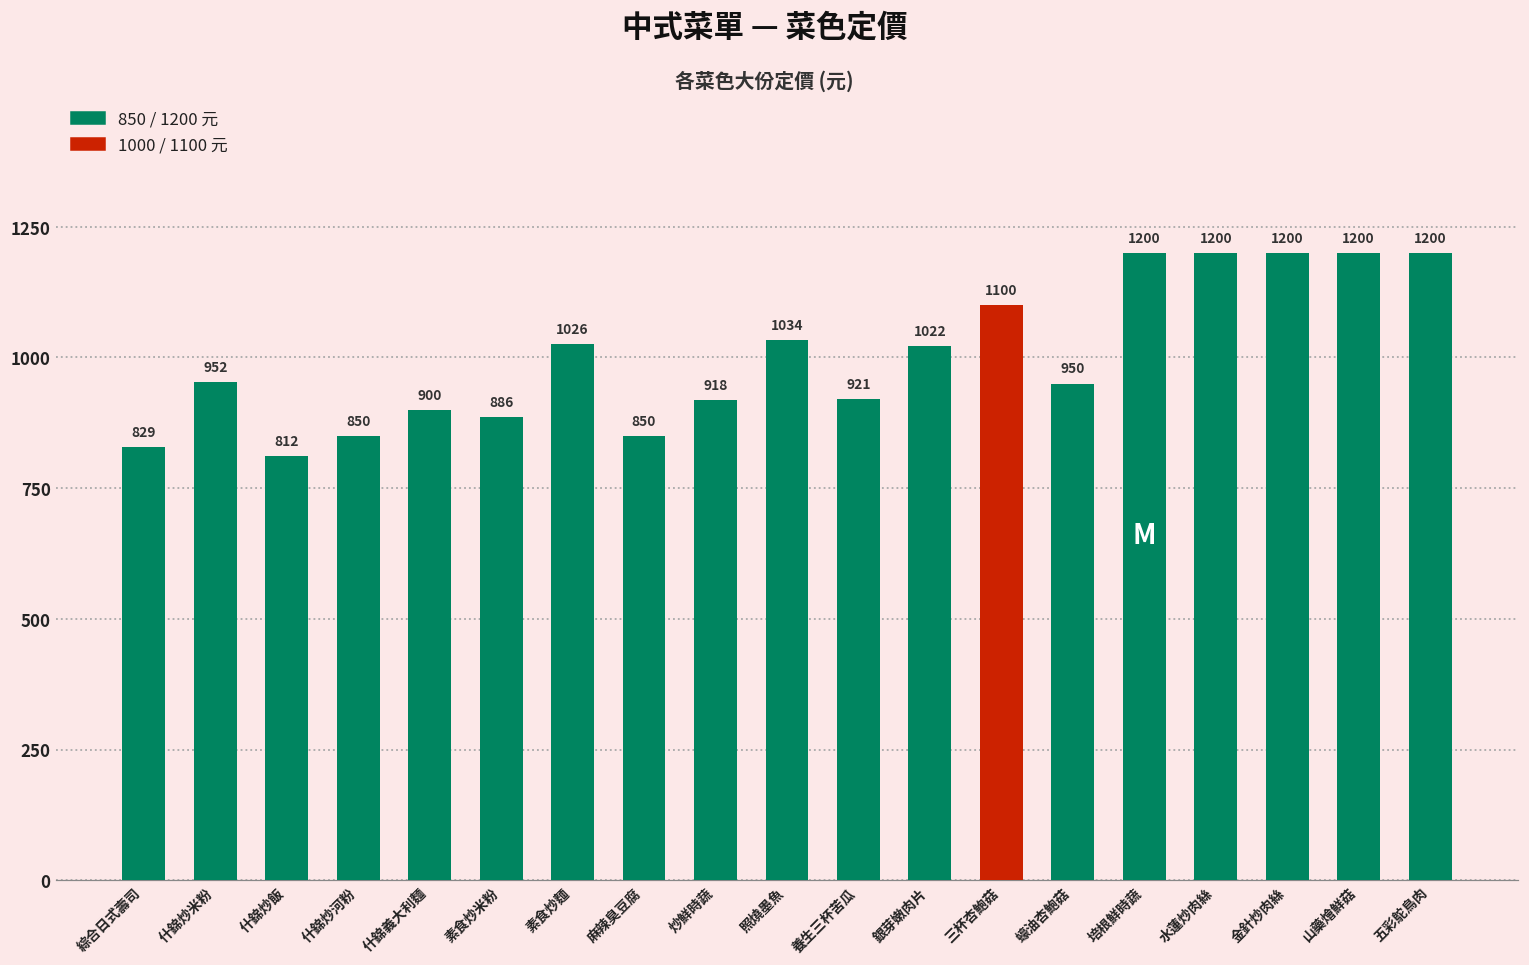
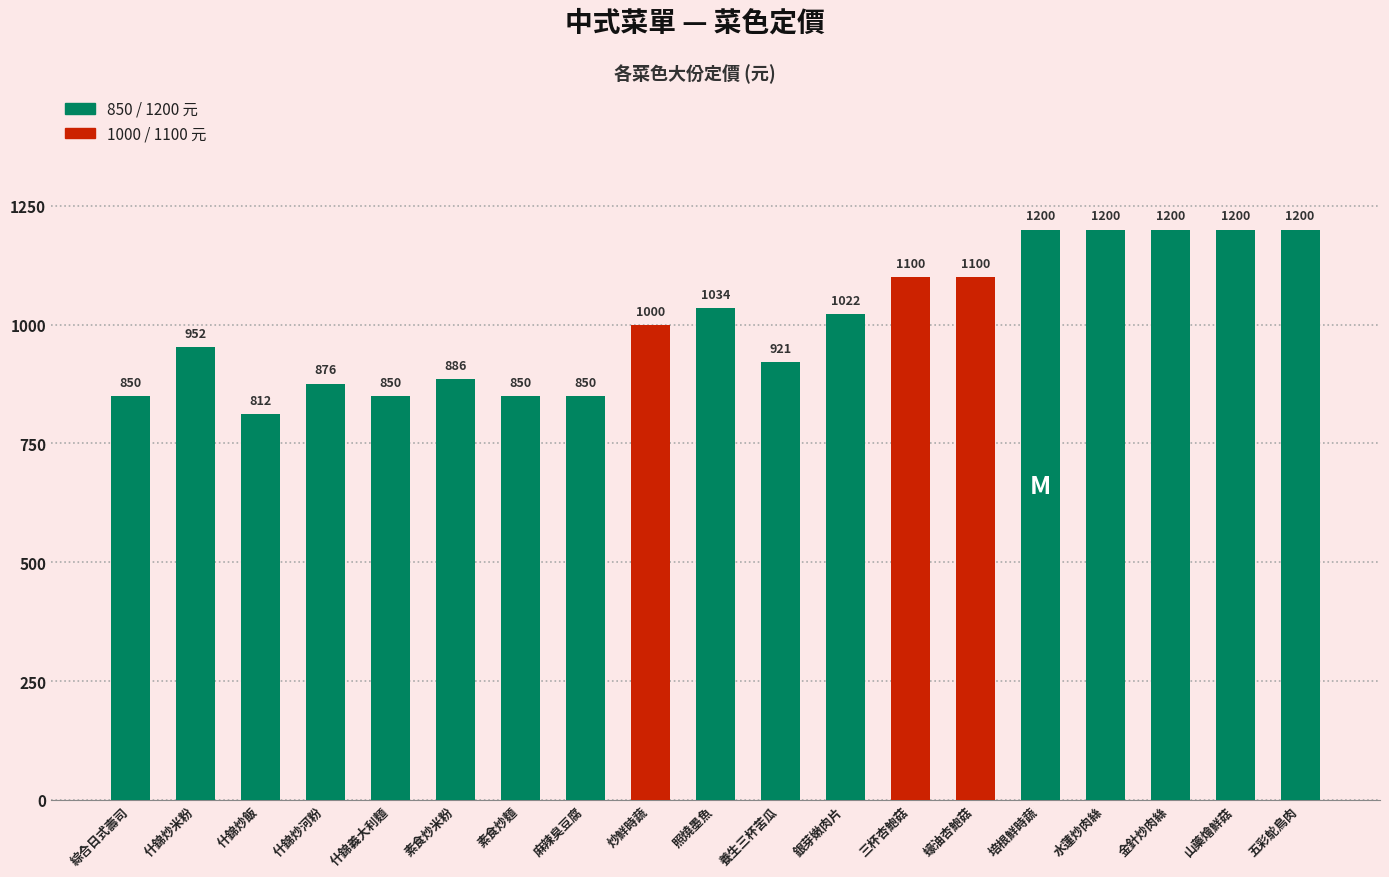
綜合日式壽司: 829 -> 850
什錦炒河粉: 850 -> 876
什錦義大利麵: 900 -> 850
素食炒麵: 1026 -> 850
炒鮮時蔬: 918 -> 1000
蠔油杏鮑菇: 950 -> 1100
